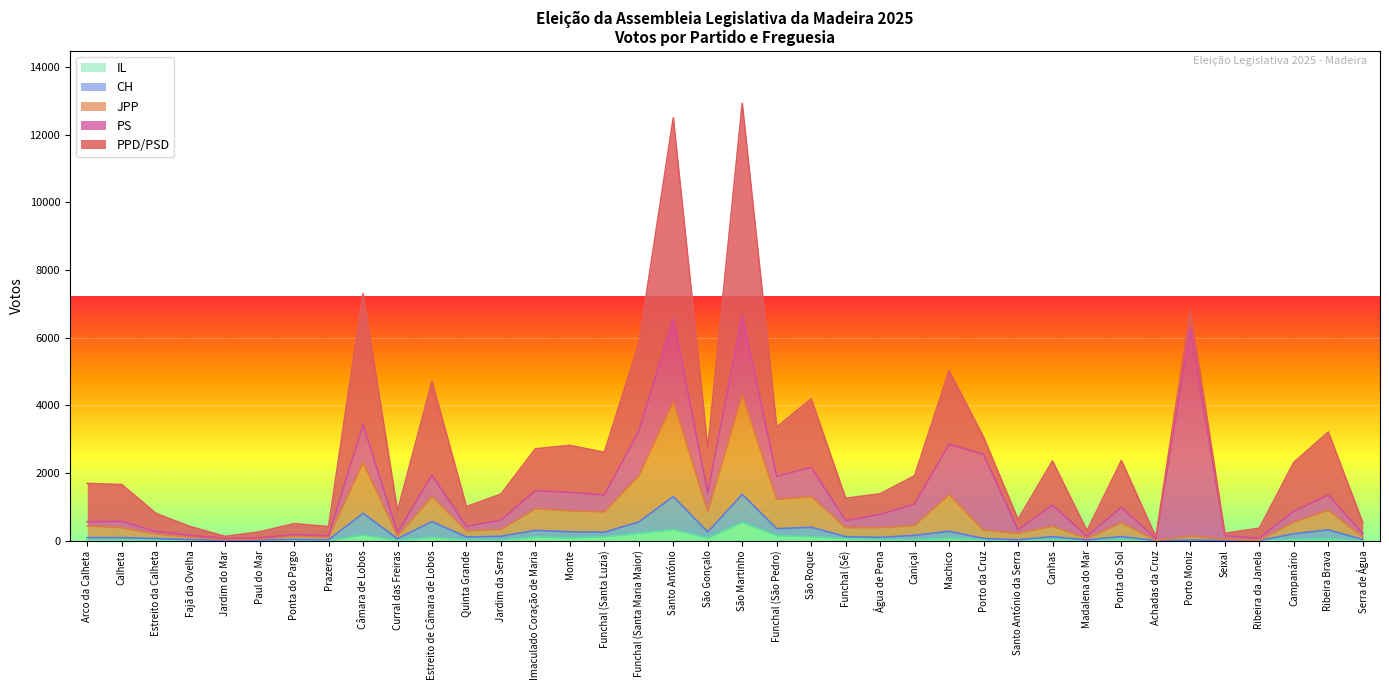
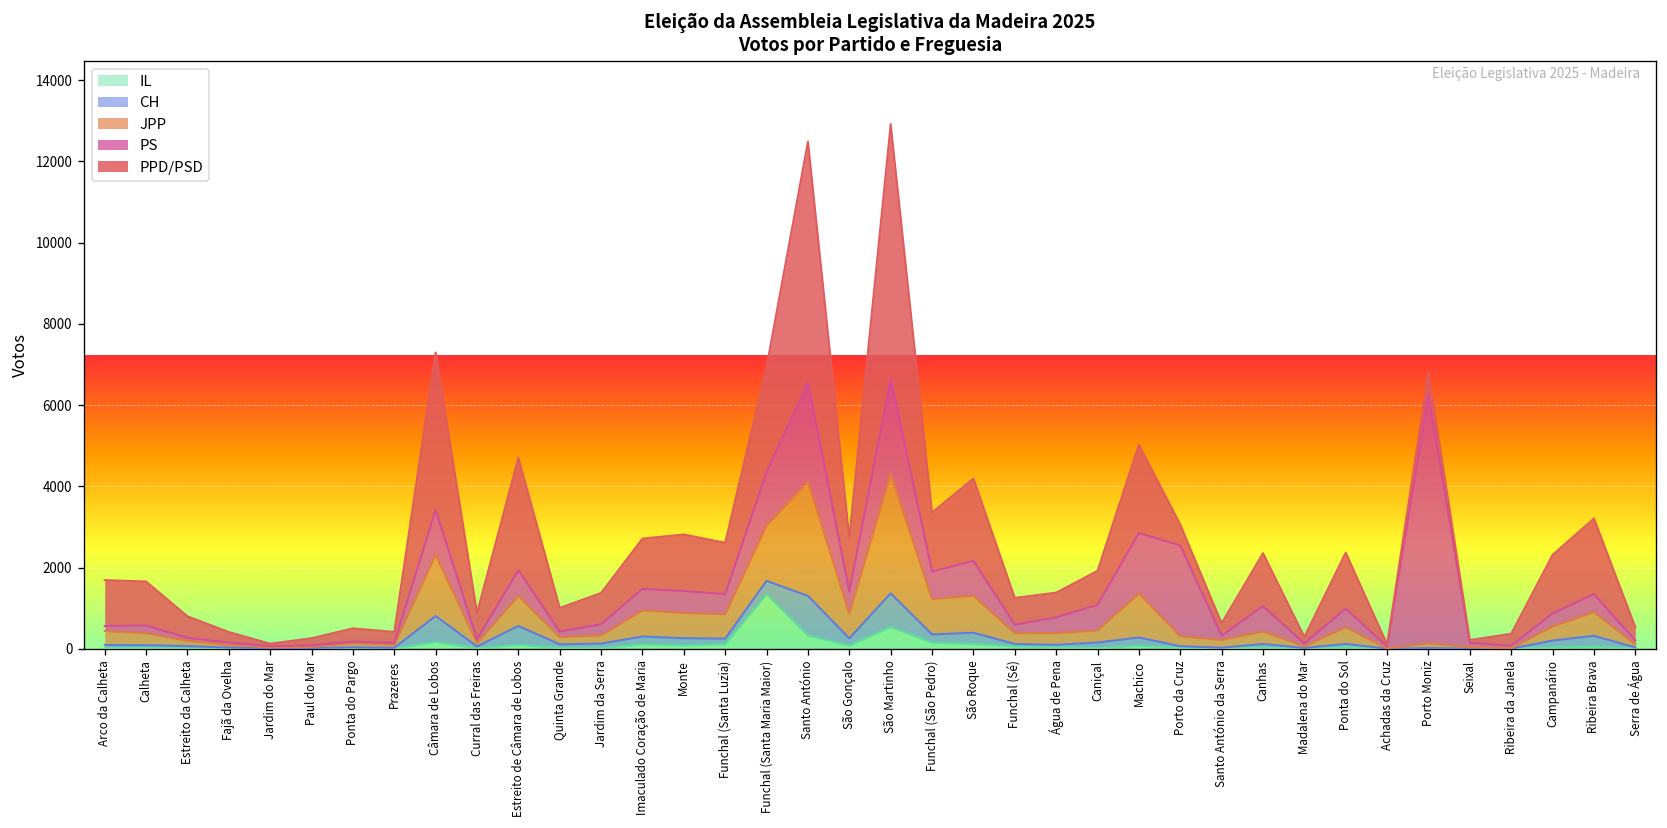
IL, Funchal (Santa Maria Maior): 200 -> 1300
